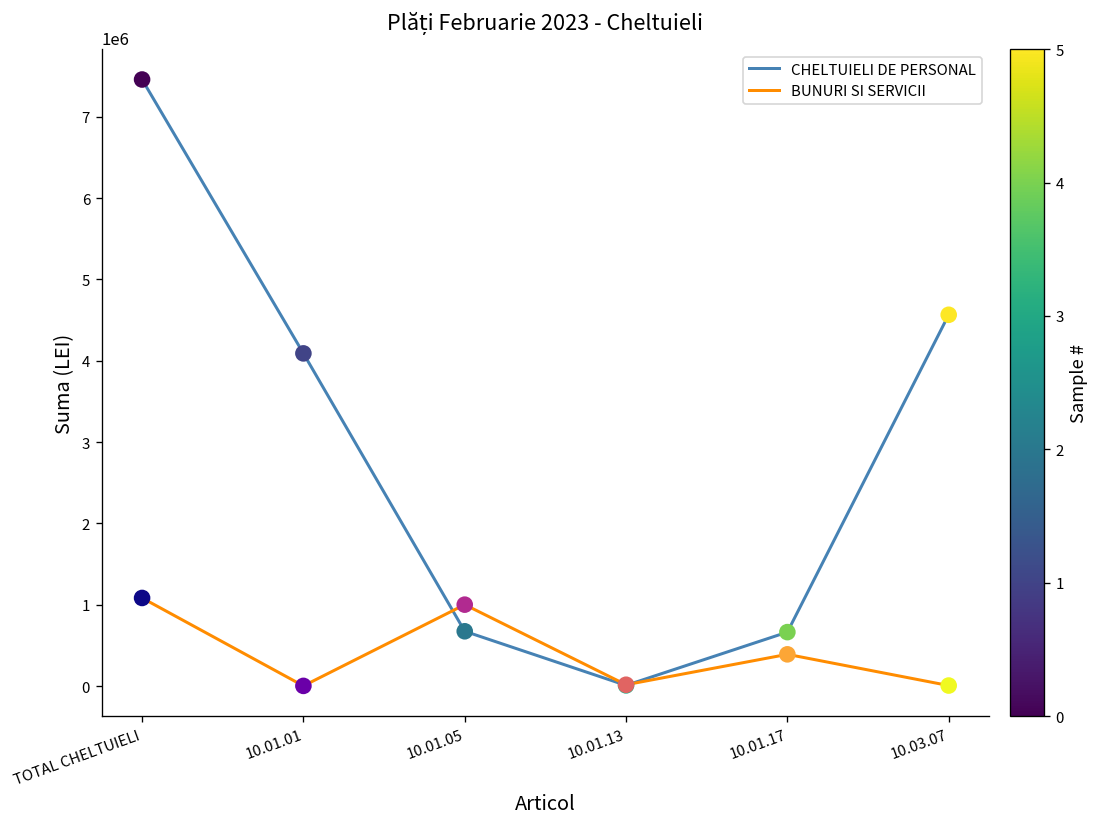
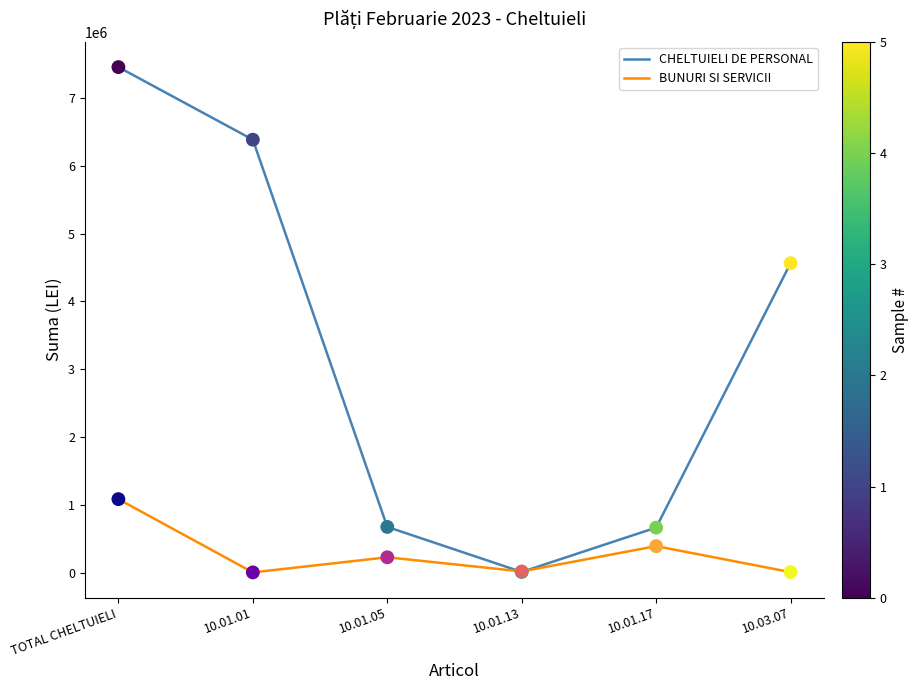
CHELTUIELI DE PERSONAL, 10.01.01: 4100000 -> 6400000
BUNURI SI SERVICII, 10.01.05: 1000000 -> 200000
